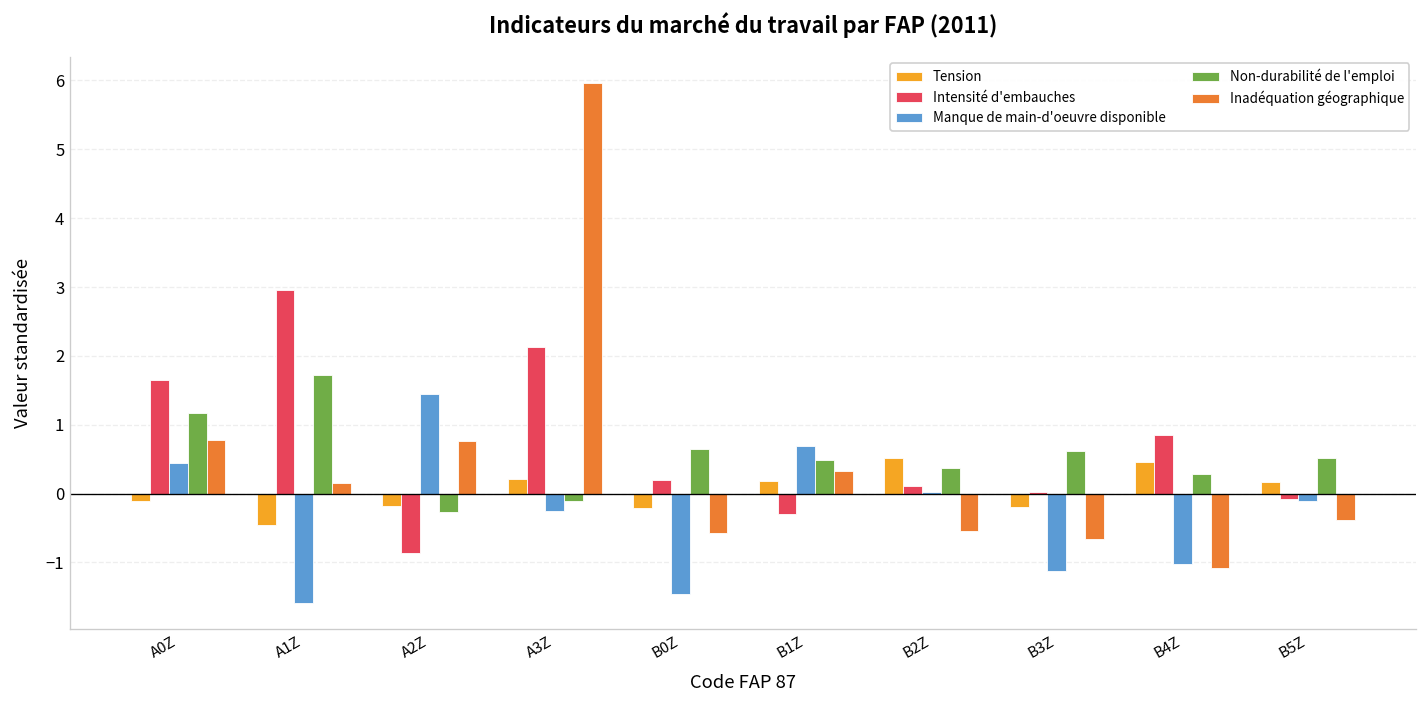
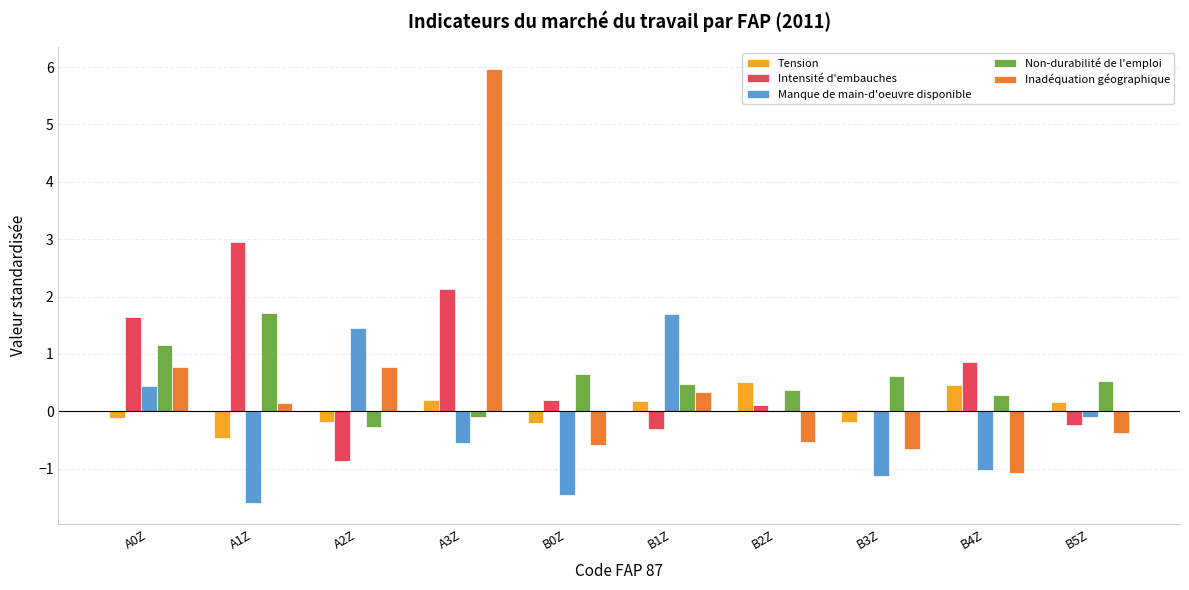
Manque de main-d'oeuvre disponible, A3Z: -0.2 -> -0.6
Manque de main-d'oeuvre disponible, B1Z: 0.7 -> 1.7
Intensité d'embauches, B5Z: -0.1 -> -0.2
